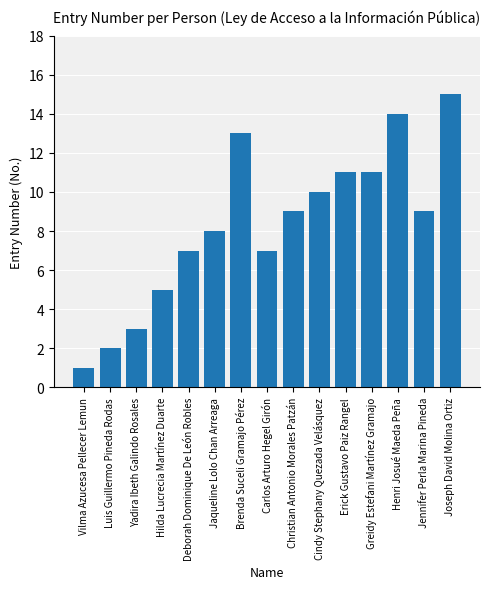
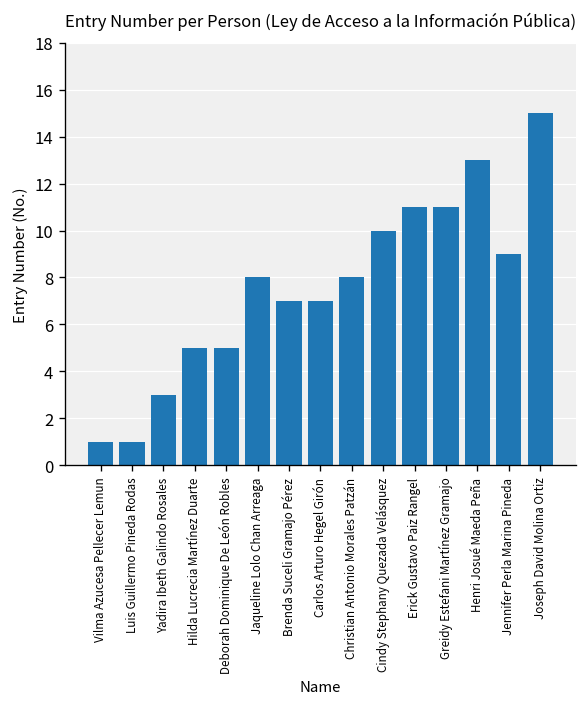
Luis Guillermo Pineda Rodas: 2 -> 1
Deborah Dominique De León Robles: 7 -> 5
Brenda Suceli Gramajo Pérez: 13 -> 7
Christian Antonio Morales Patzán: 9 -> 8
Henri Josué Maeda Peña: 14 -> 13
